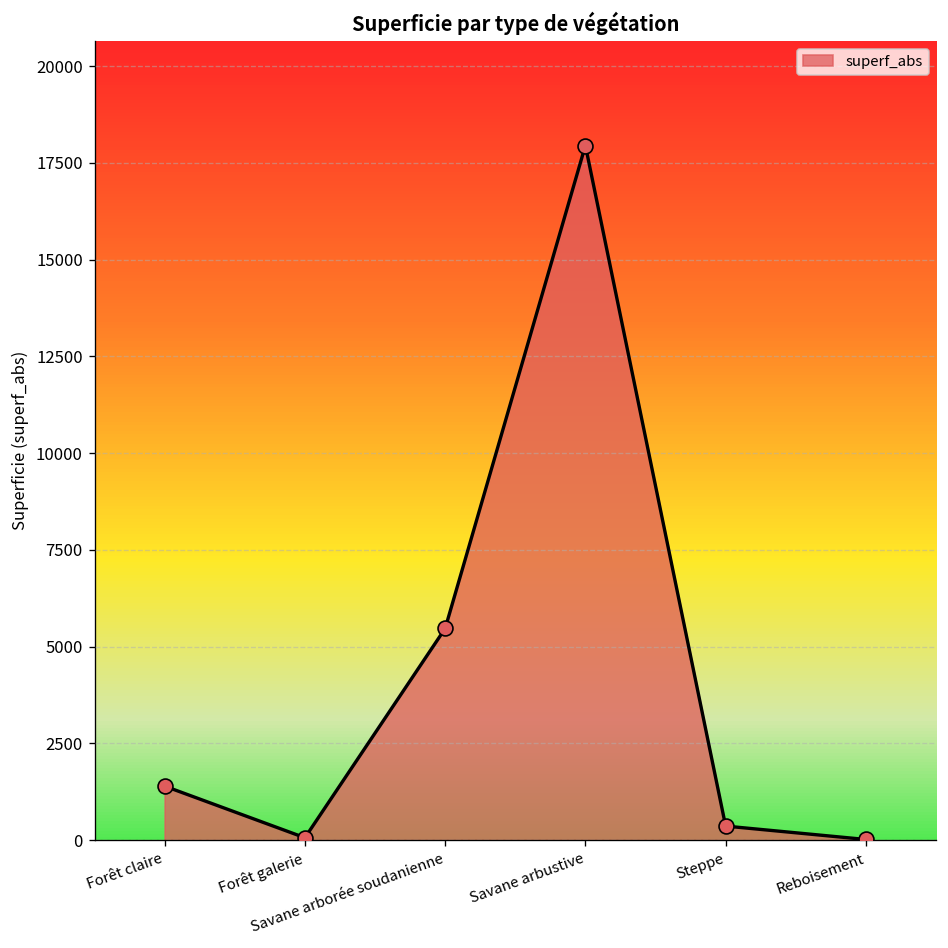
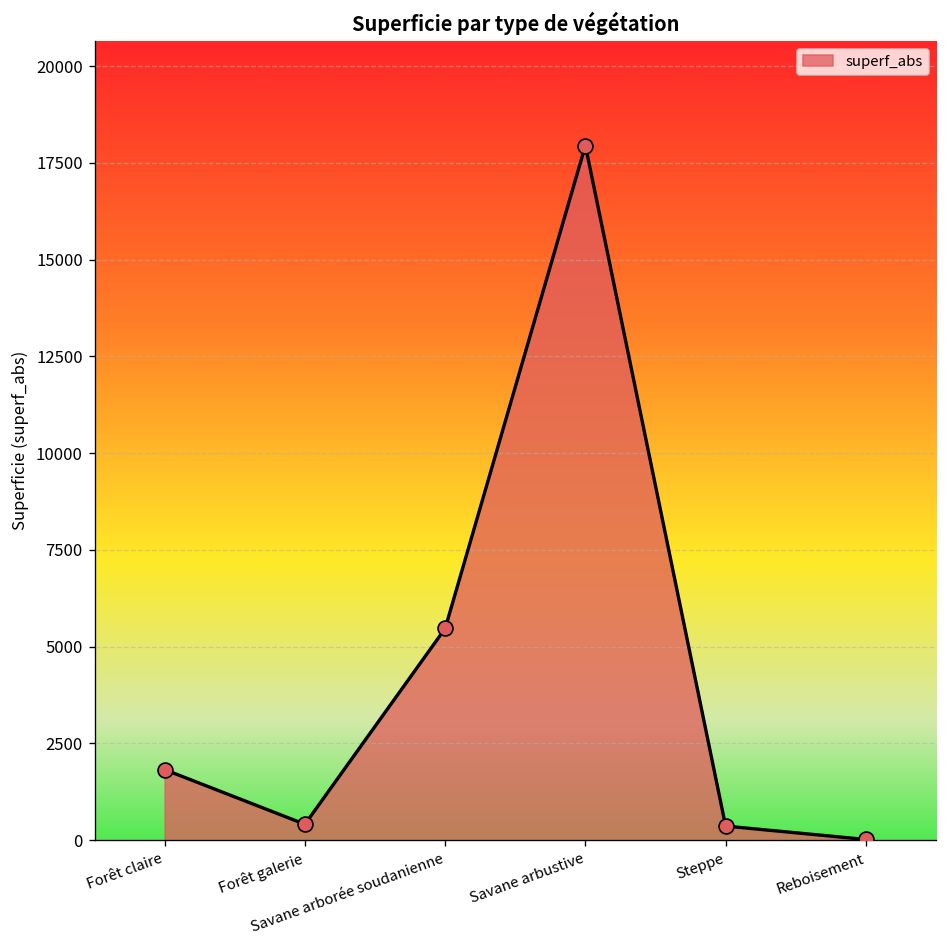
Forêt claire: 1400 -> 1800
Forêt galerie: 100 -> 400
